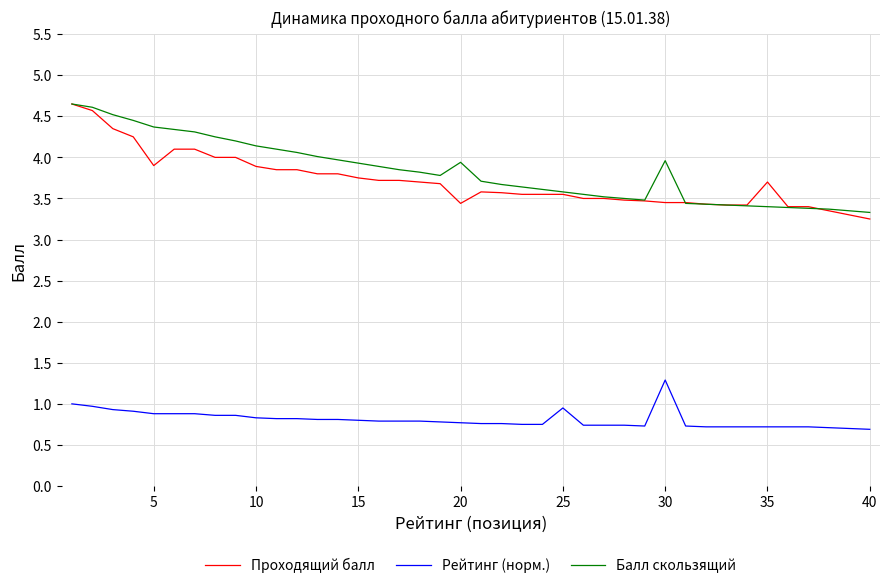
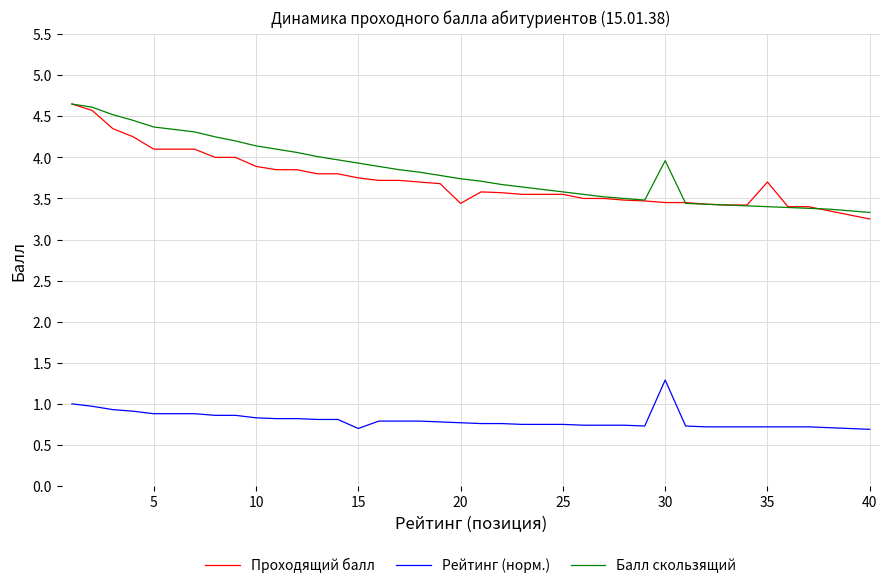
Проходящий балл, 5: 3.9 -> 4.1
Рейтинг (норм.), 15: 0.8 -> 0.7
Балл скользящий, 20: 3.9 -> 3.7
Рейтинг (норм.), 25: 1.0 -> 0.8
